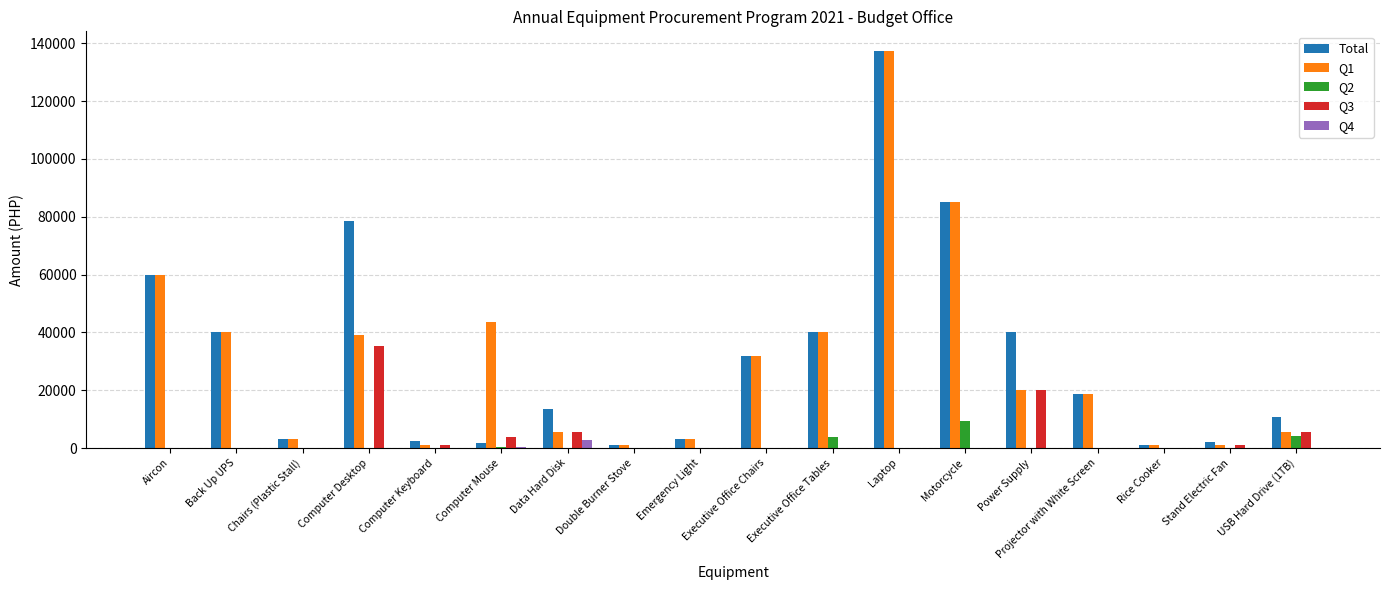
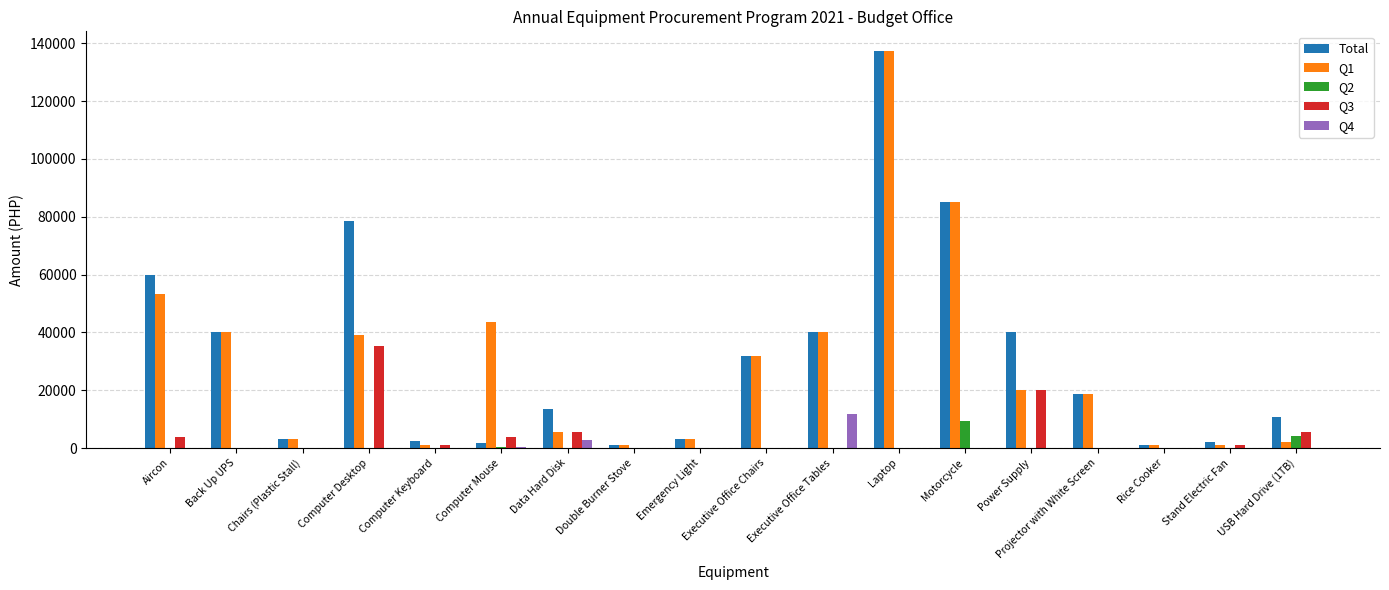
Q1, Aircon: 60000 -> 53000
Q3, Aircon: 0 -> 4000
Q2, Executive Office Tables: 4000 -> 0
Q4, Executive Office Tables: 0 -> 12000
Q1, USB Hard Drive (1TB): 5000 -> 2000
